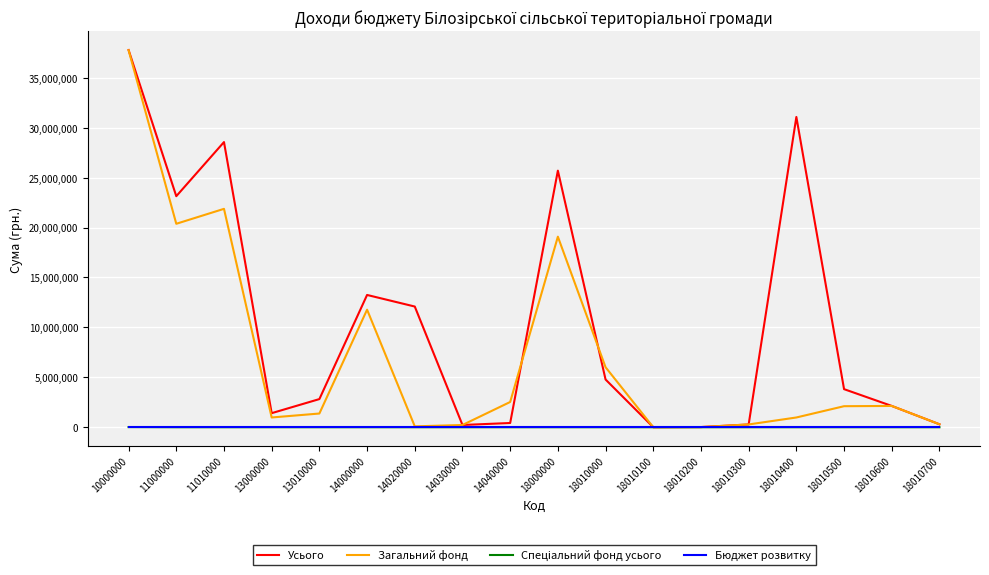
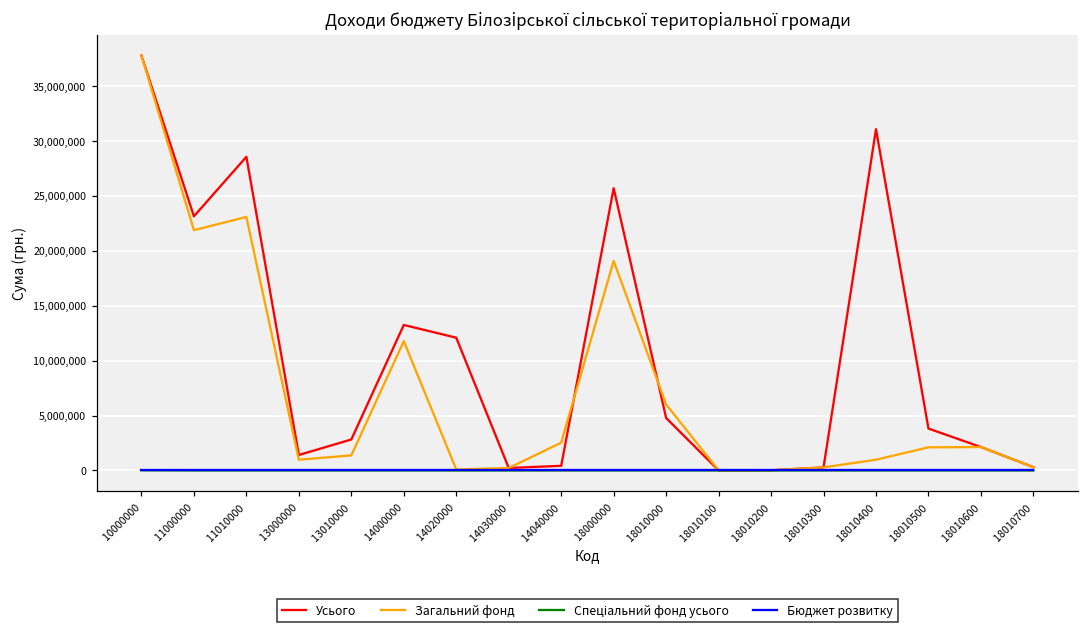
Загальний фонд, 11000000: 20,000,000 -> 22,000,000
Загальний фонд, 11010000: 22,000,000 -> 23,000,000
